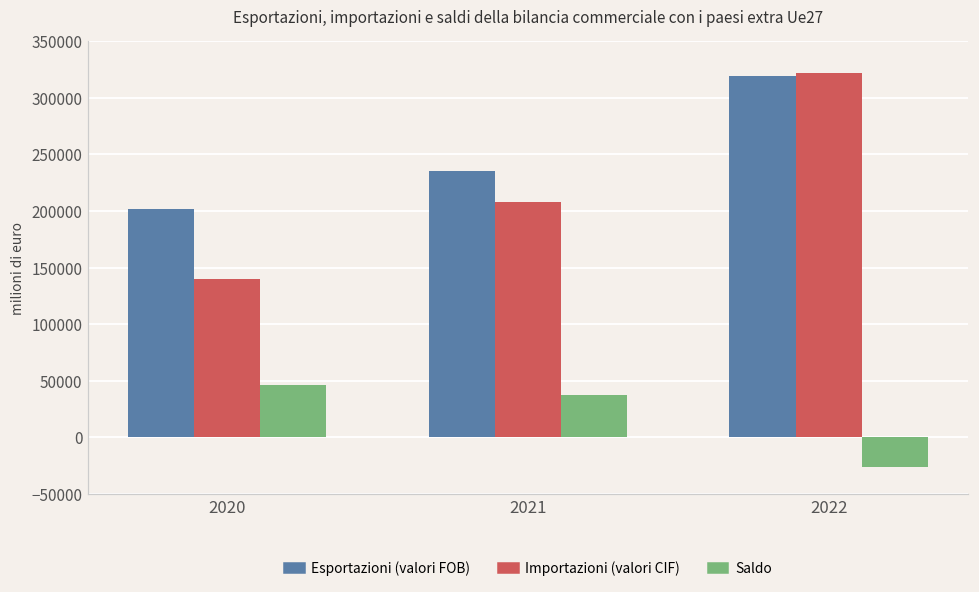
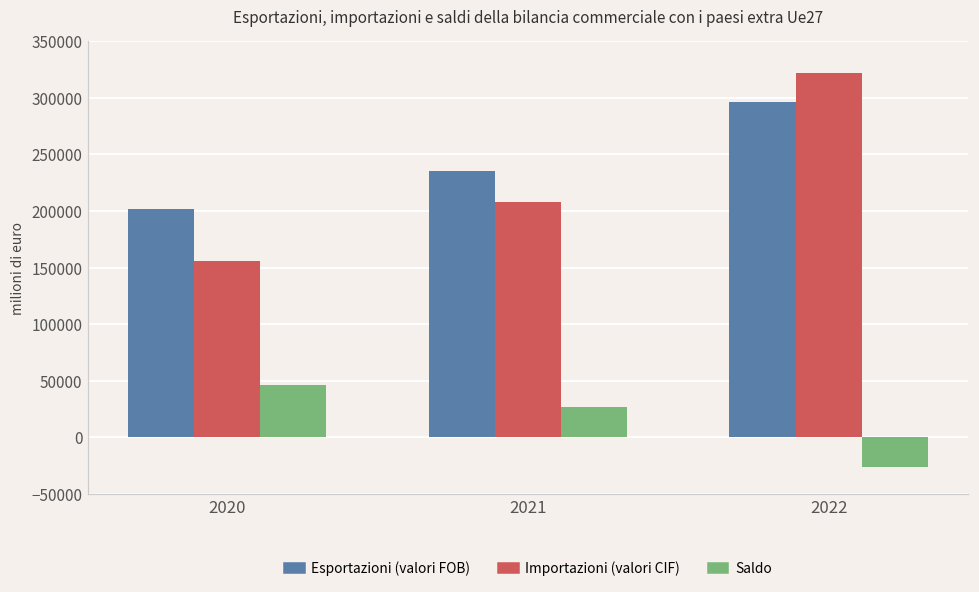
Importazioni (valori CIF), 2020: 140000 -> 156000
Saldo, 2021: 38000 -> 27000
Esportazioni (valori FOB), 2022: 319000 -> 296000
